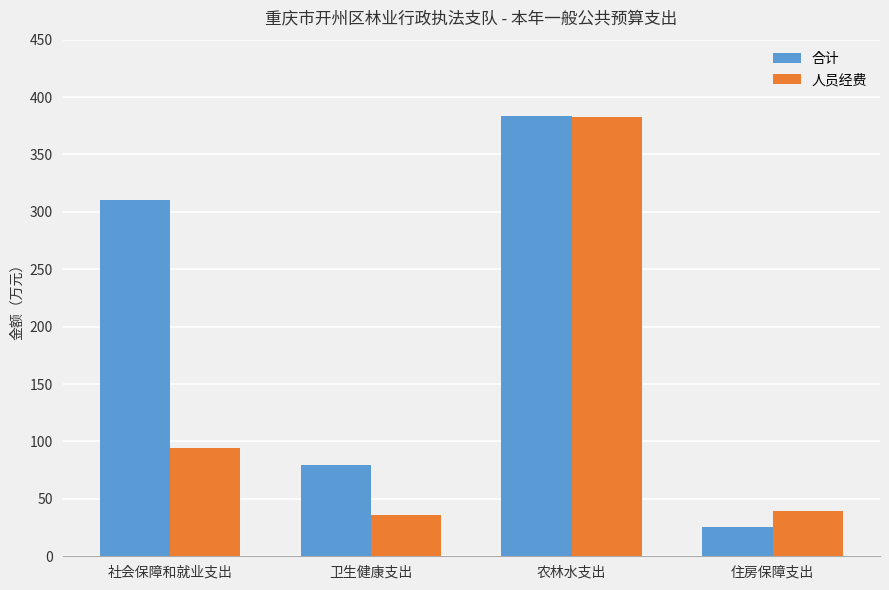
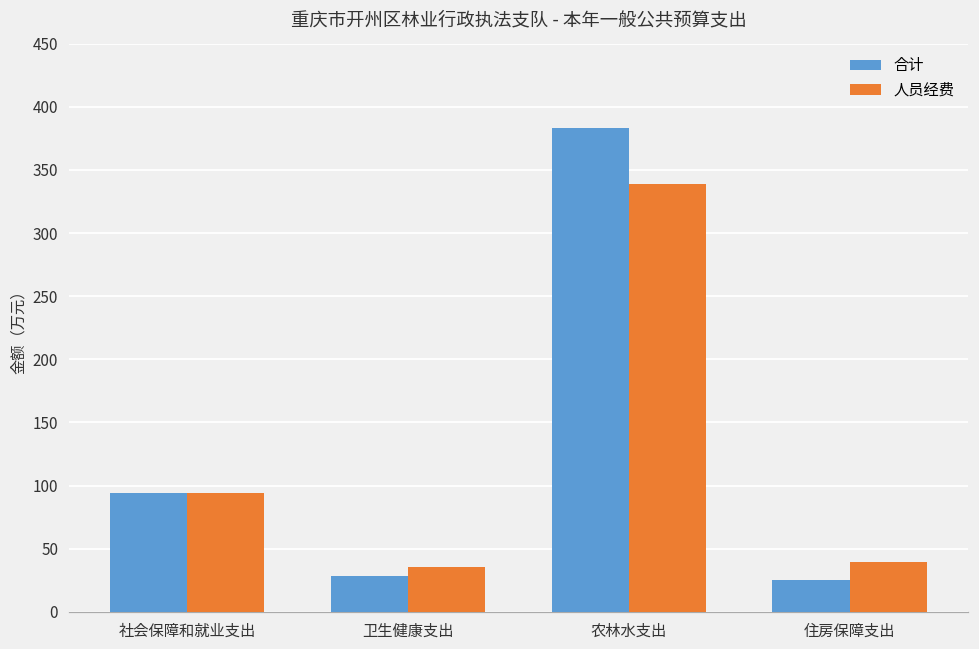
合计, 社会保障和就业支出: 310 -> 94
合计, 卫生健康支出: 80 -> 28
人员经费, 农林水支出: 382 -> 339
